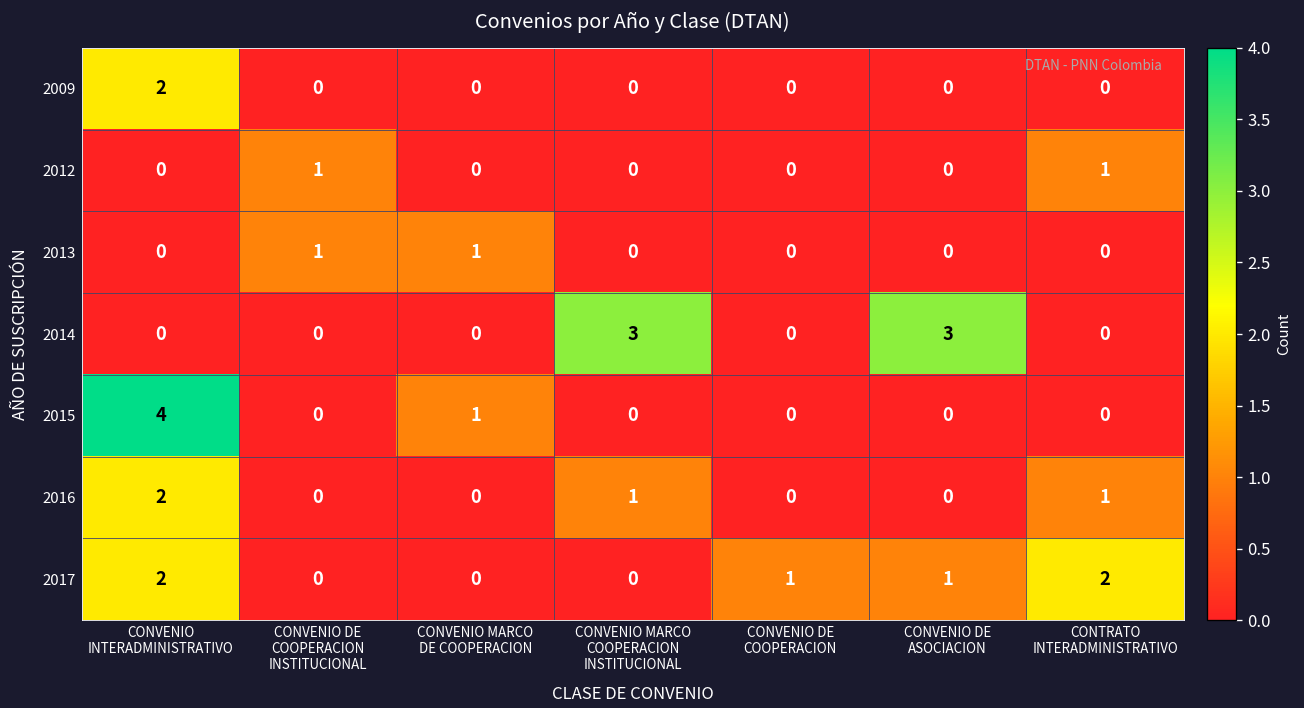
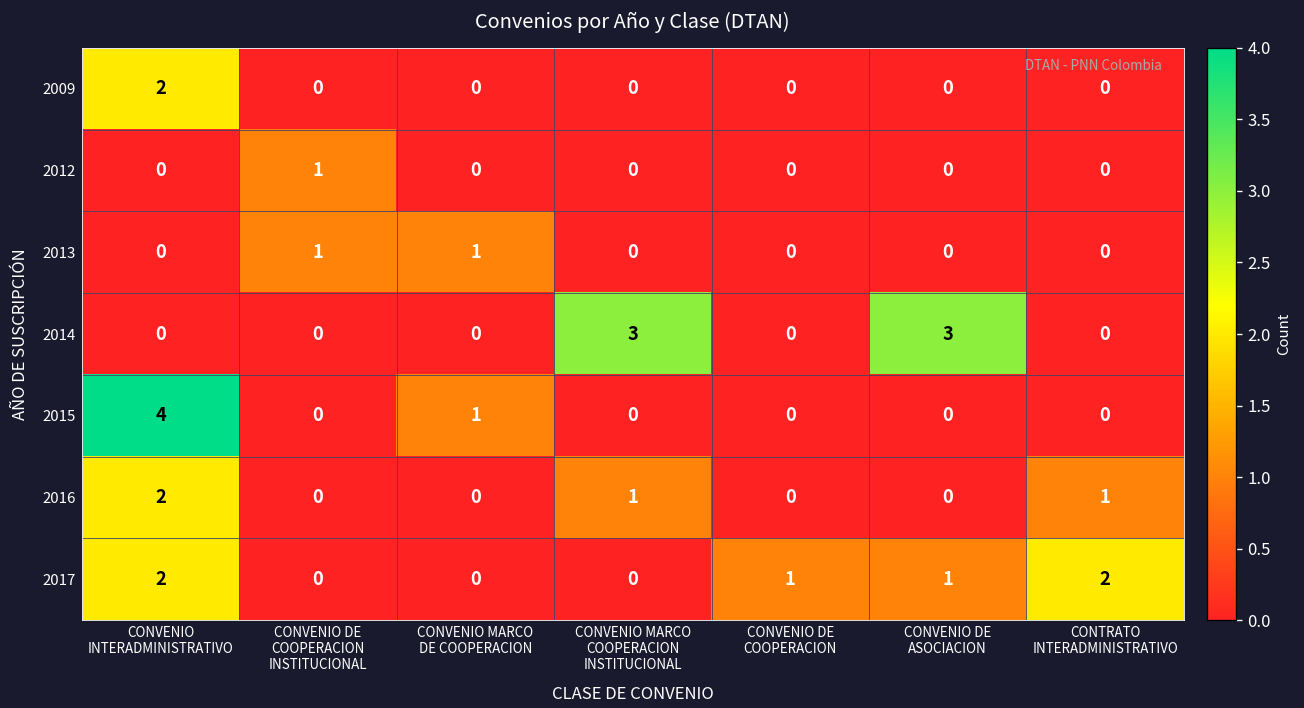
2012, CONTRATO INTERADMINISTRATIVO: 1 -> 0
